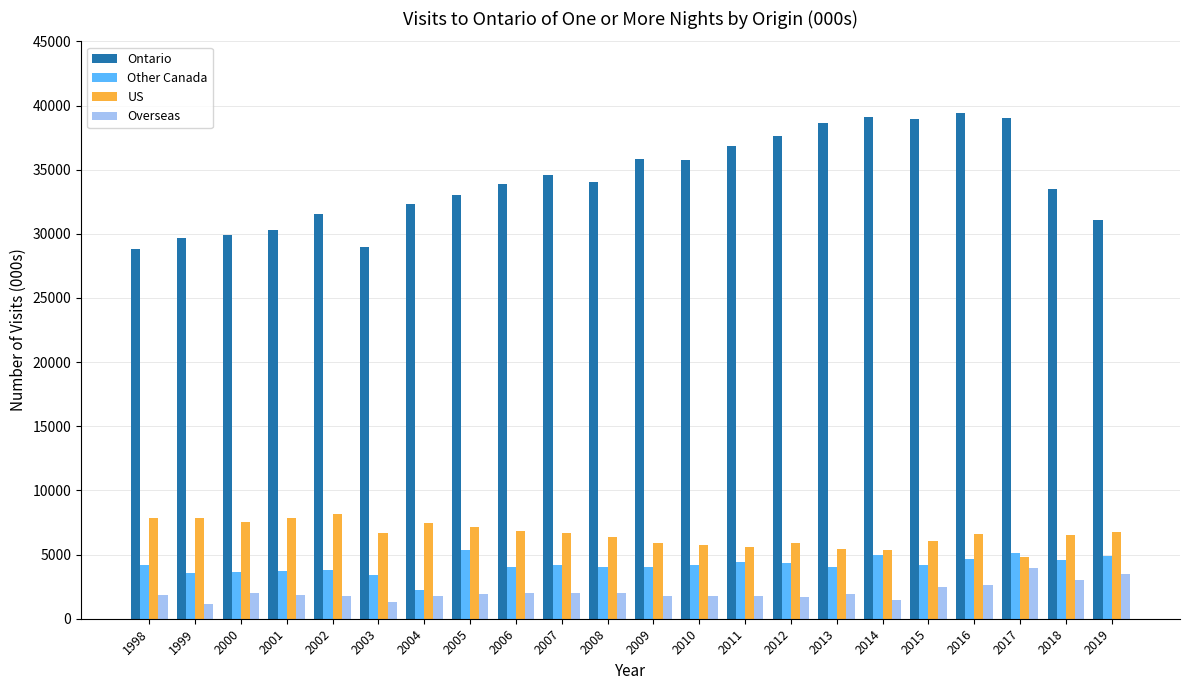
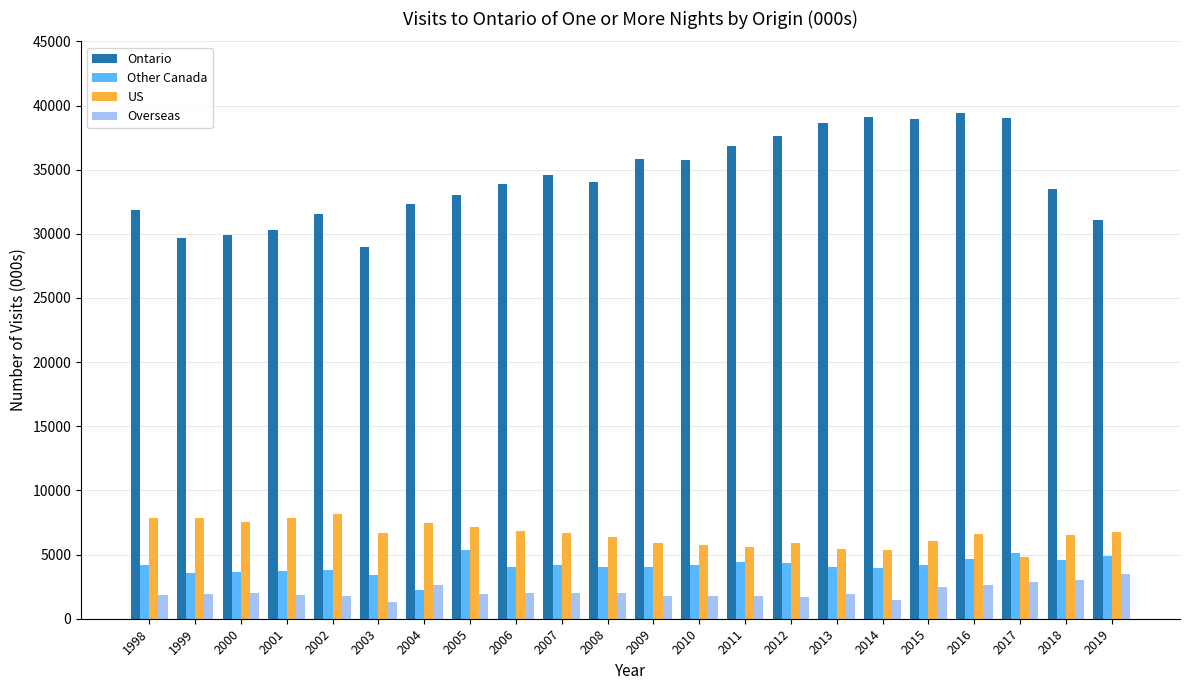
Ontario, 1998: 28800 -> 31800
Overseas, 1999: 1100 -> 1900
Overseas, 2004: 1800 -> 2600
Other Canada, 2014: 5000 -> 4000
Overseas, 2017: 4000 -> 2800
